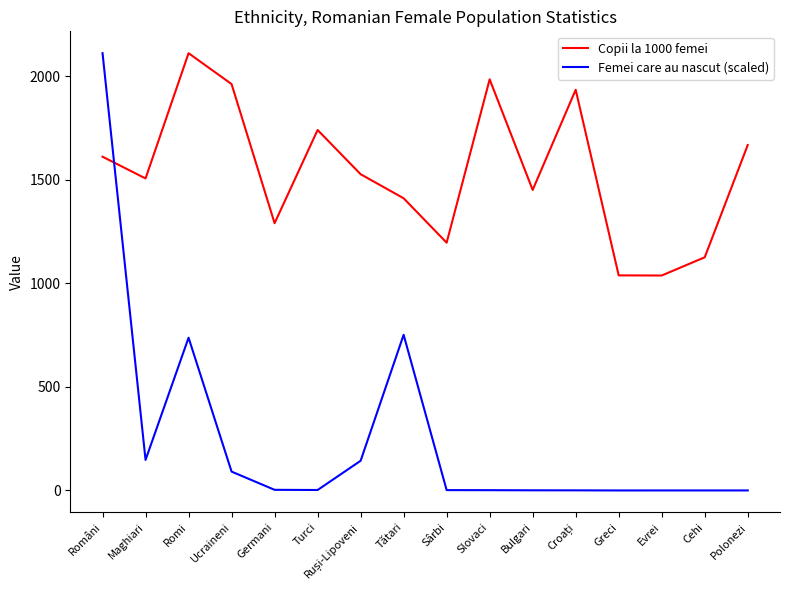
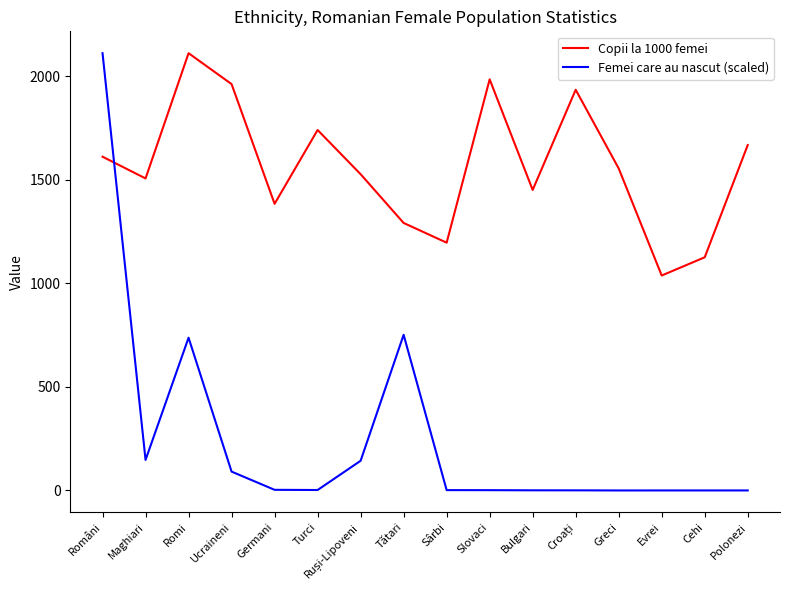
Copii la 1000 femei, Germani: 1290 -> 1380
Copii la 1000 femei, Tătari: 1410 -> 1290
Copii la 1000 femei, Greci: 1040 -> 1560
